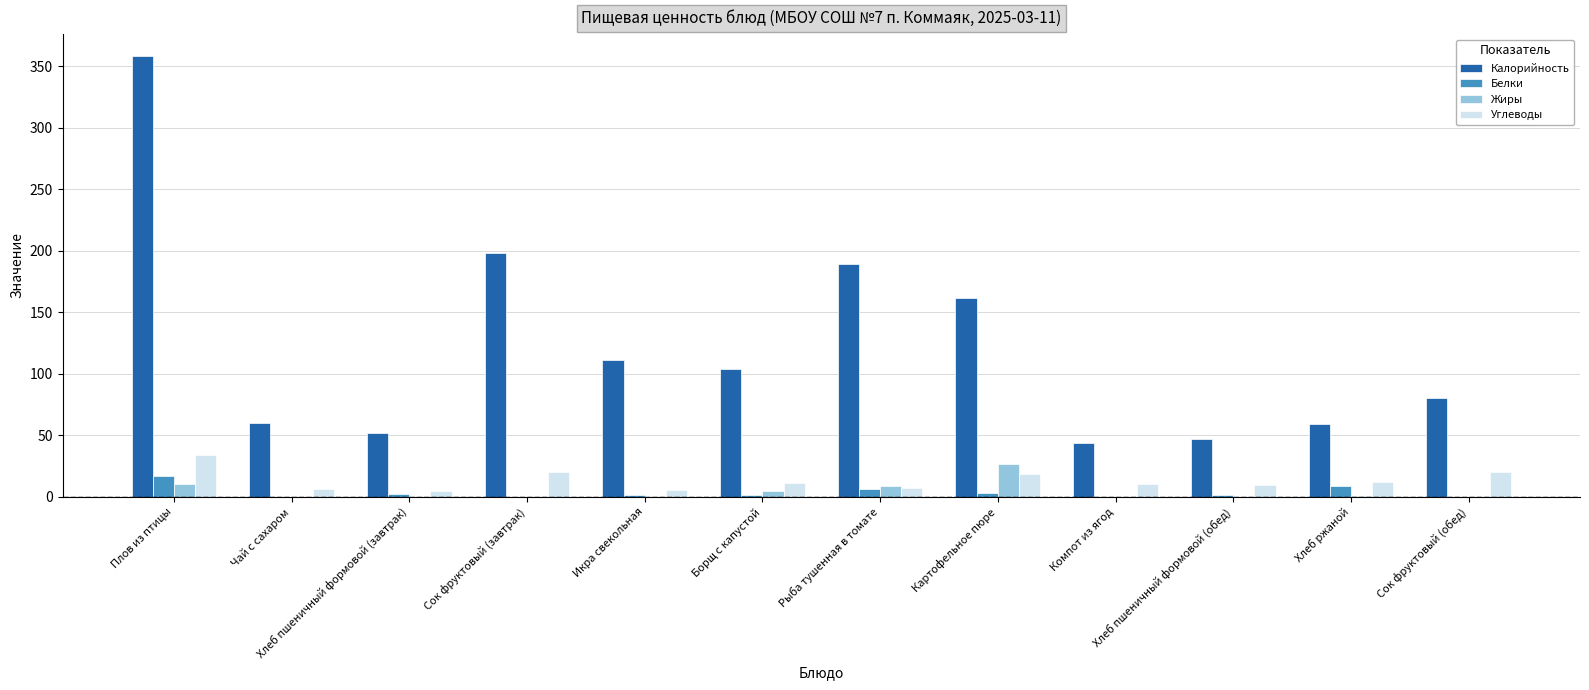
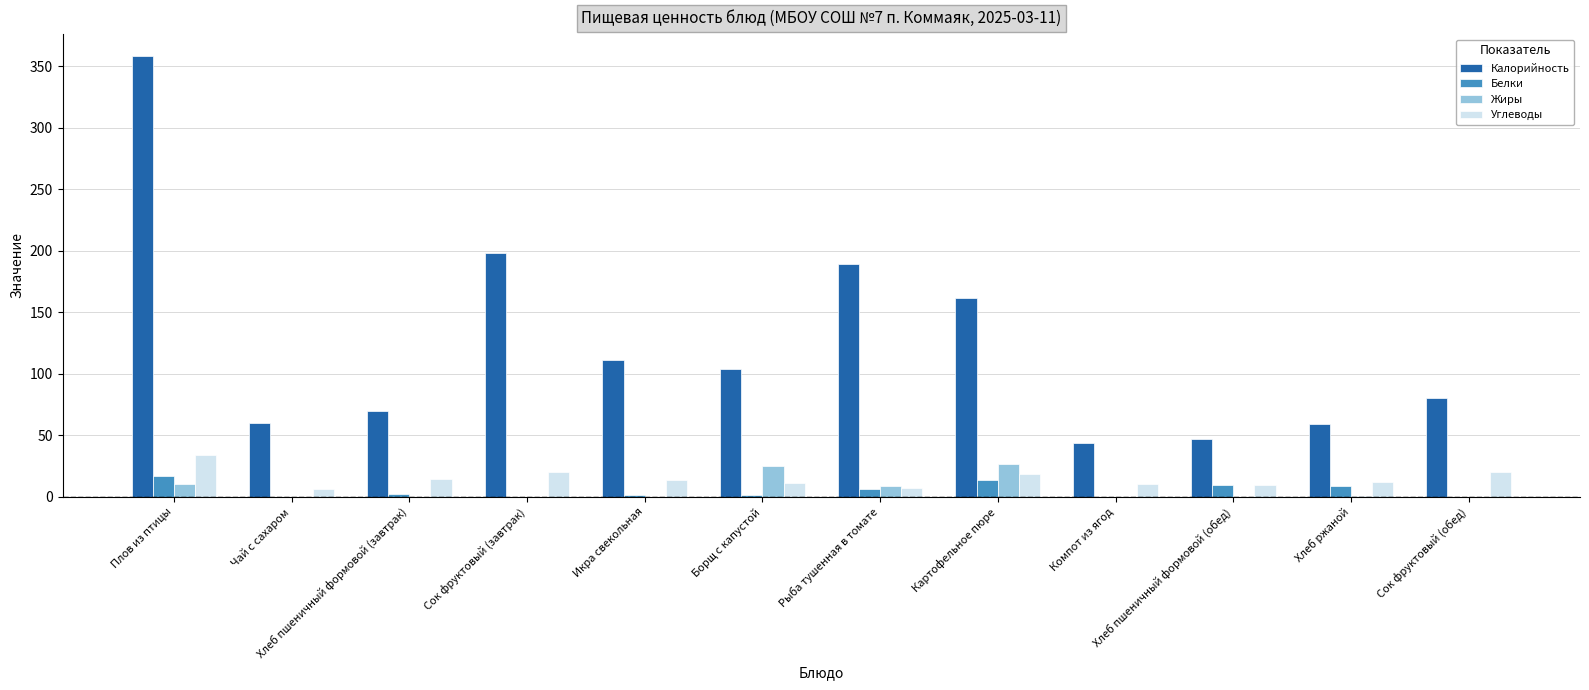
Калорийность, Хлеб пшеничный формовой (завтрак): 52 -> 70
Углеводы, Хлеб пшеничный формовой (завтрак): 5 -> 15
Углеводы, Икра свекольная: 5 -> 14
Жиры, Борщ с капустой: 5 -> 25
Белки, Картофельное пюре: 3 -> 14
Белки, Хлеб пшеничный формовой (обед): 2 -> 10
